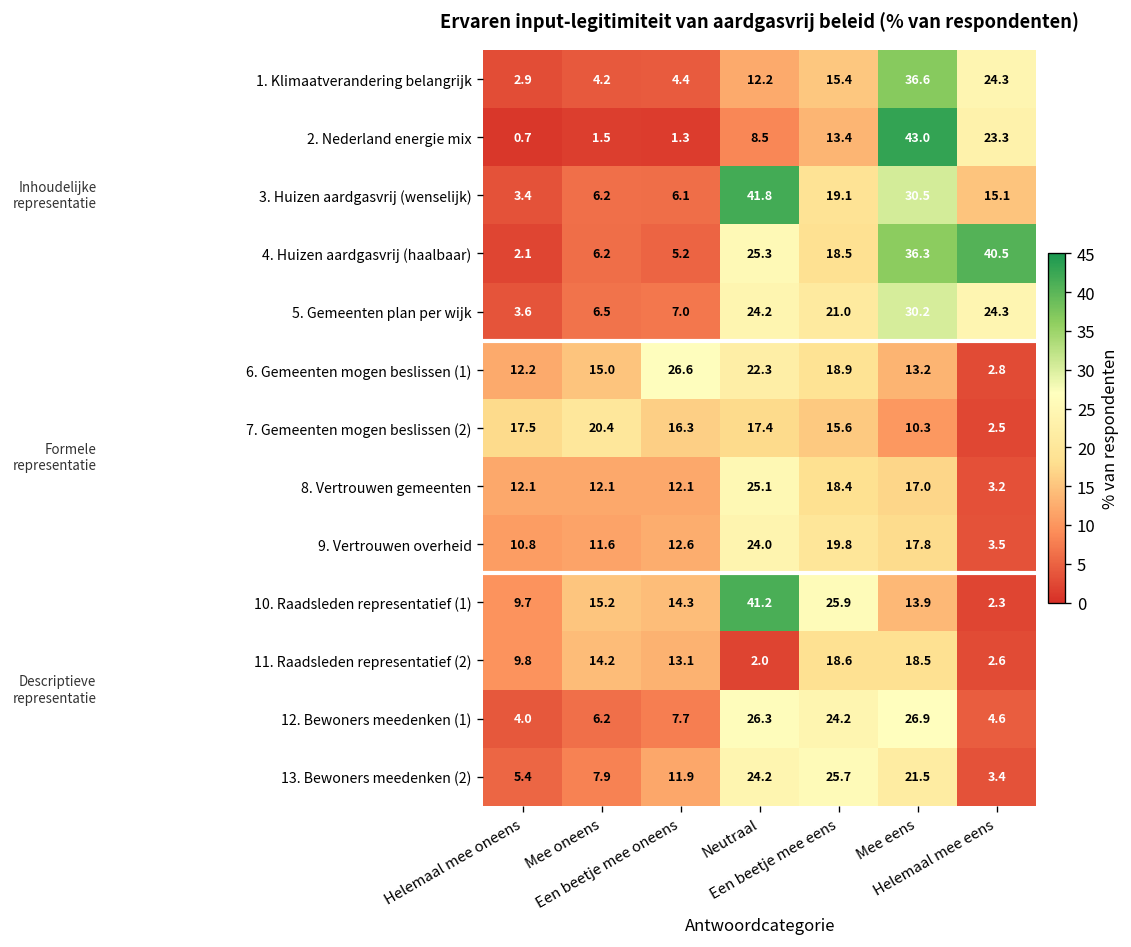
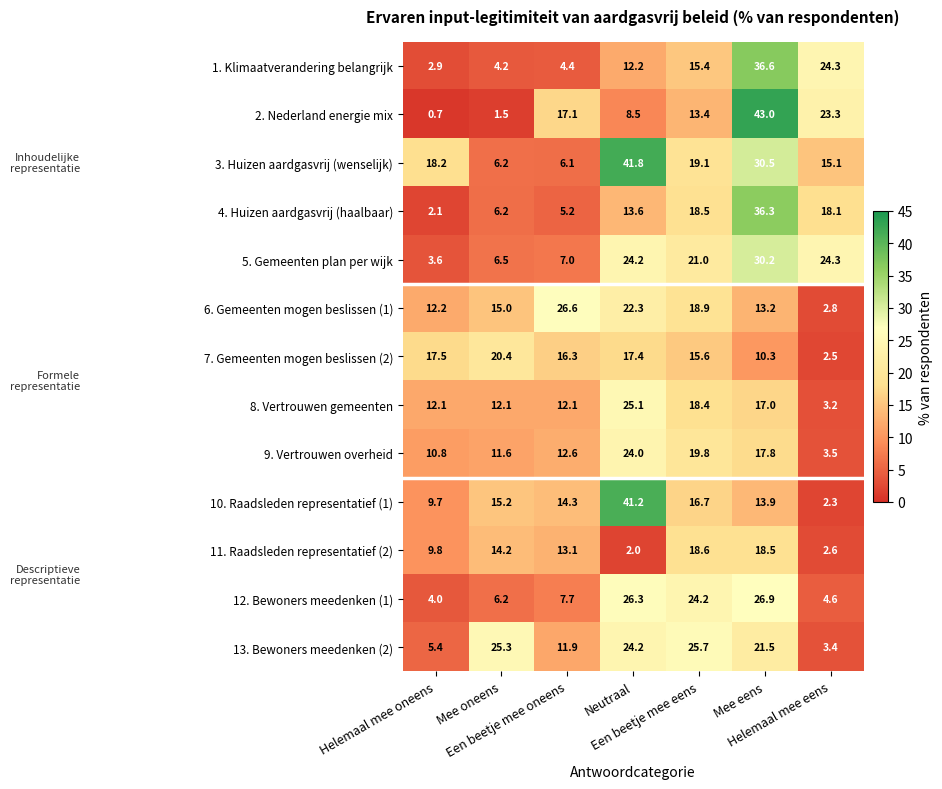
2. Nederland energie mix, Een beetje mee oneens: 1.3 -> 17.1
3. Huizen aardgasvrij (wenselijk), Helemaal mee oneens: 3.4 -> 18.2
4. Huizen aardgasvrij (haalbaar), Neutraal: 25.3 -> 13.6
4. Huizen aardgasvrij (haalbaar), Helemaal mee eens: 40.5 -> 18.1
10. Raadsleden representatief (1), Een beetje mee eens: 25.9 -> 16.7
13. Bewoners meedenken (2), Mee oneens: 7.9 -> 25.3
